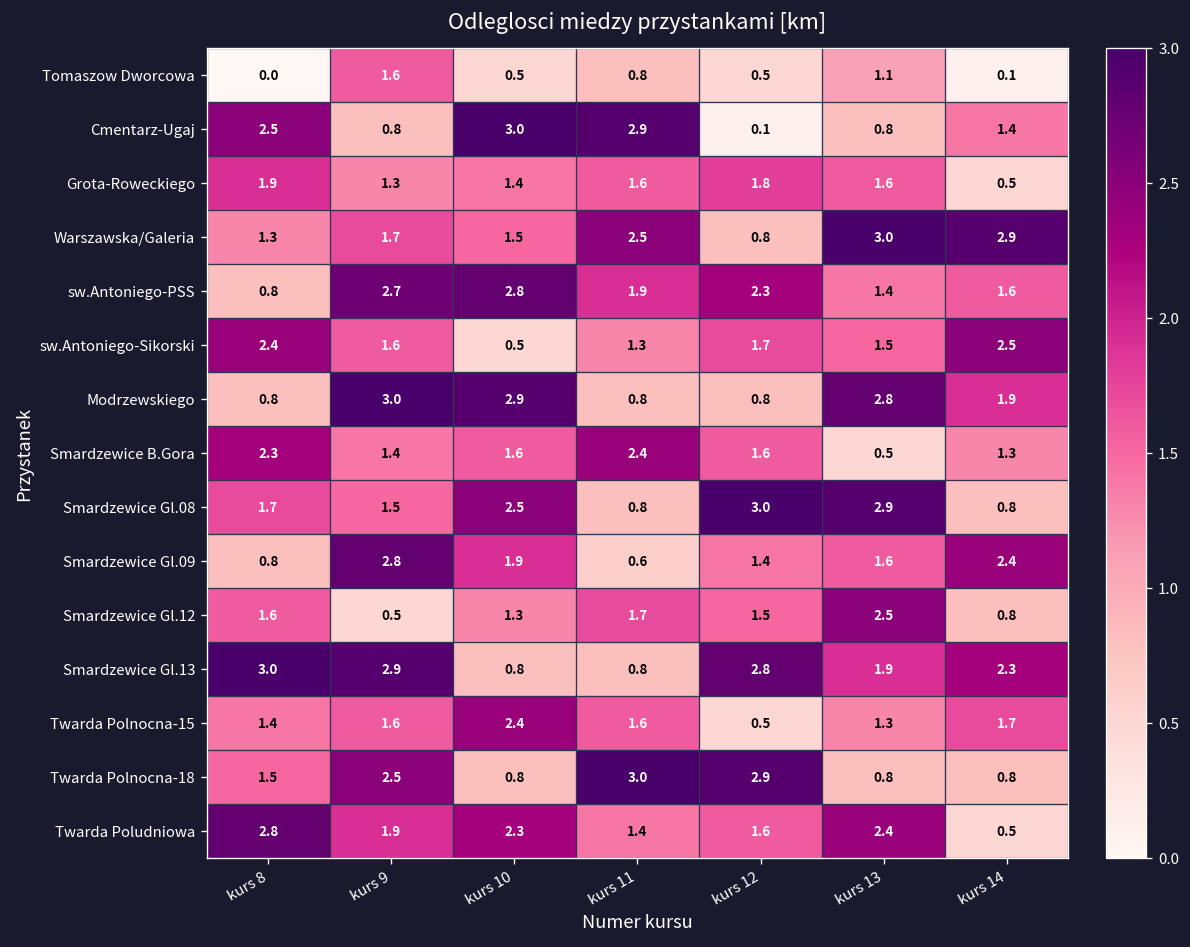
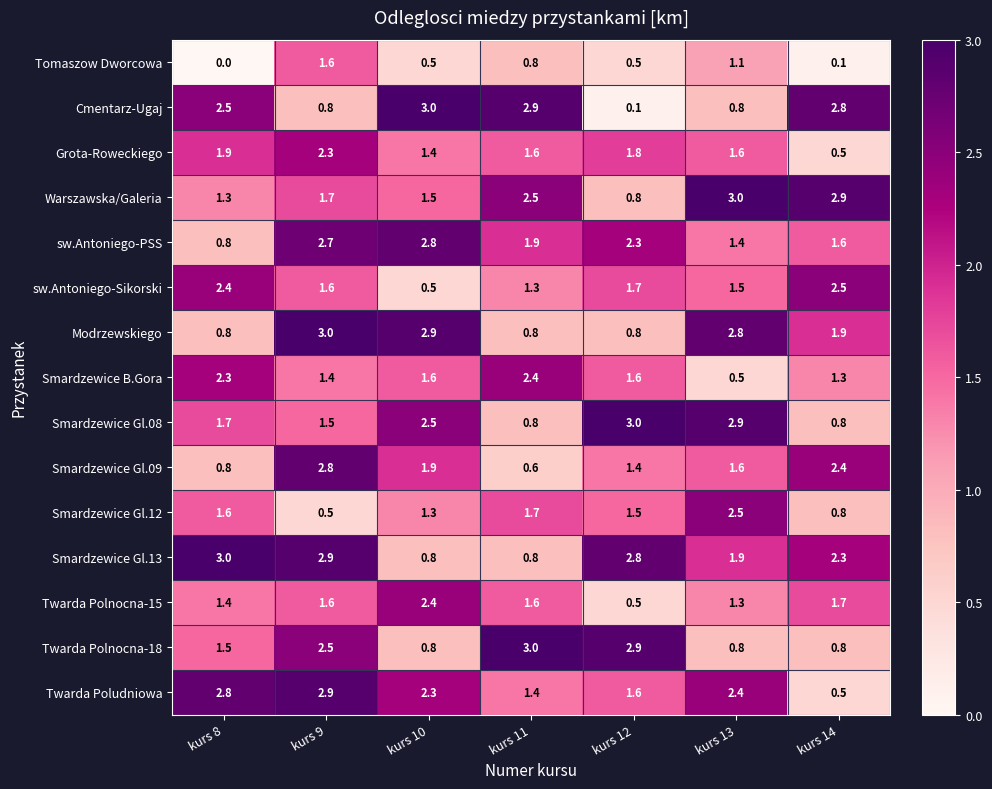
Cmentarz-Ugaj, kurs 14: 1.4 -> 2.8
Grota-Roweckiego, kurs 9: 1.3 -> 2.3
Twarda Poludniowa, kurs 9: 1.9 -> 2.9
